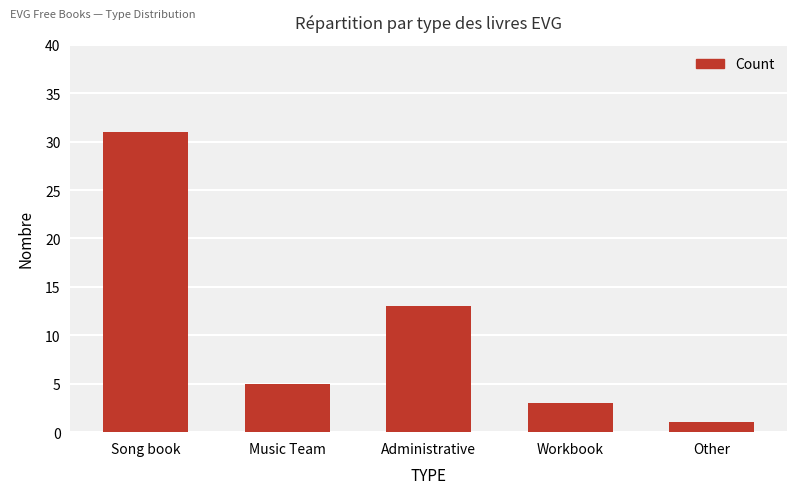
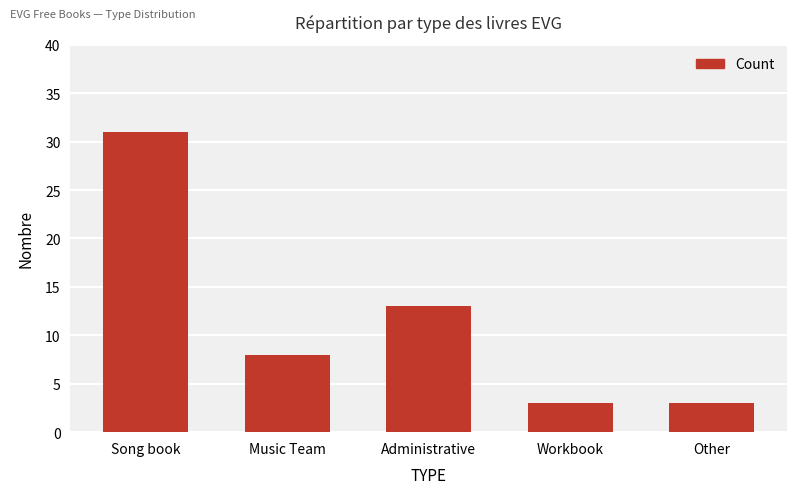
Music Team: 5 -> 8
Other: 1 -> 3
